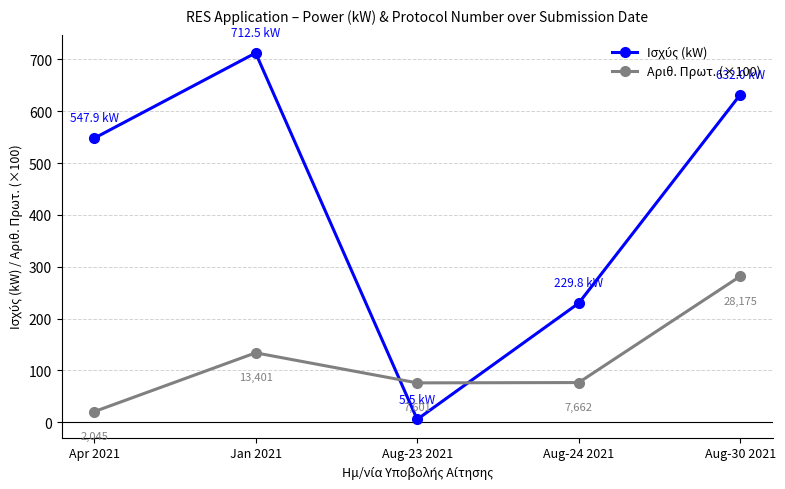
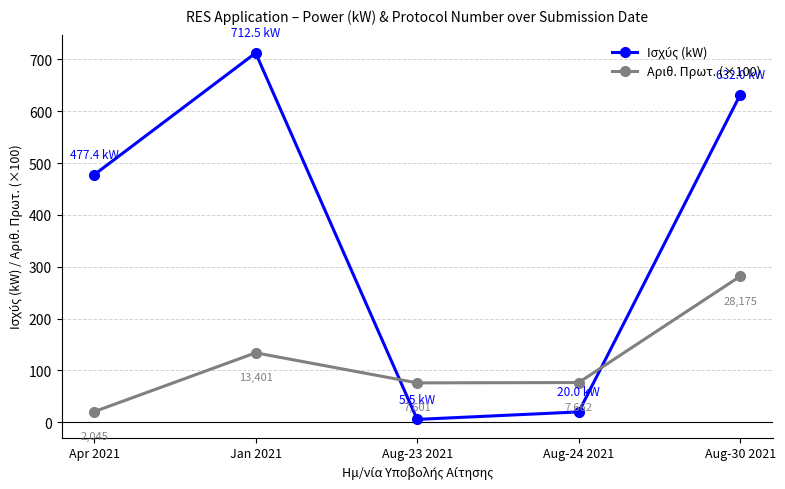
Ισχύς (kW), Apr 2021: 547.9 -> 477.4
Ισχύς (kW), Aug-24 2021: 229.8 -> 20.0
